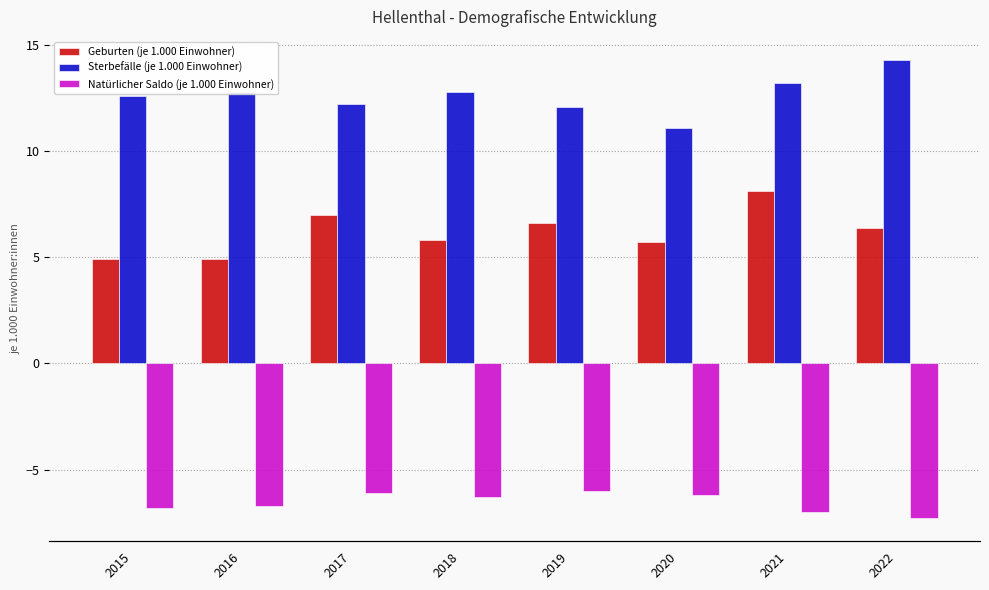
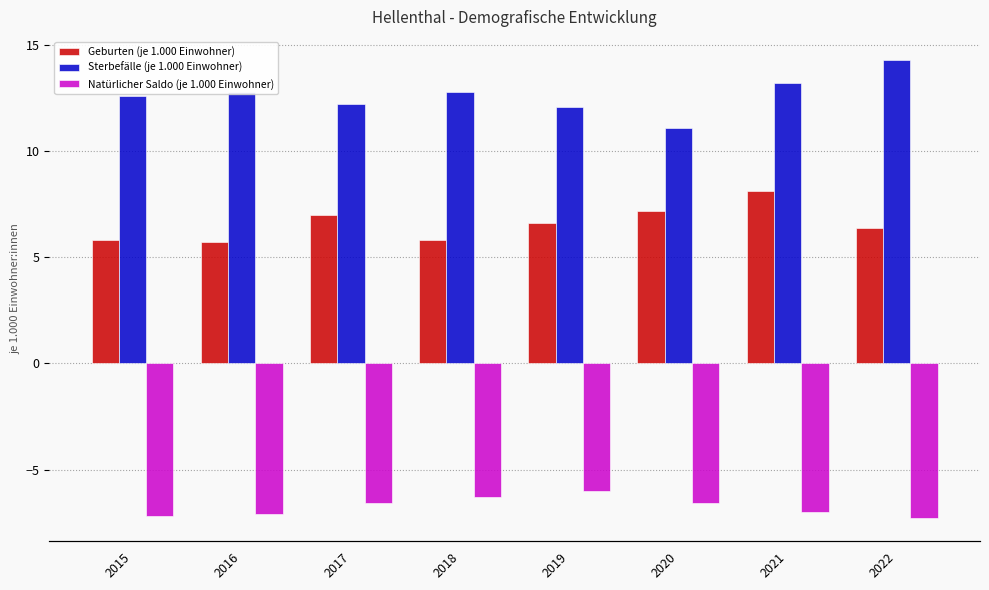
Geburten (je 1.000 Einwohner), 2015: 4.9 -> 5.8
Natürlicher Saldo (je 1.000 Einwohner), 2015: -6.8 -> -7.2
Geburten (je 1.000 Einwohner), 2016: 4.9 -> 5.7
Natürlicher Saldo (je 1.000 Einwohner), 2016: -6.7 -> -7.1
Natürlicher Saldo (je 1.000 Einwohner), 2017: -6.1 -> -6.6
Geburten (je 1.000 Einwohner), 2020: 5.7 -> 7.2
Natürlicher Saldo (je 1.000 Einwohner), 2020: -6.2 -> -6.6
